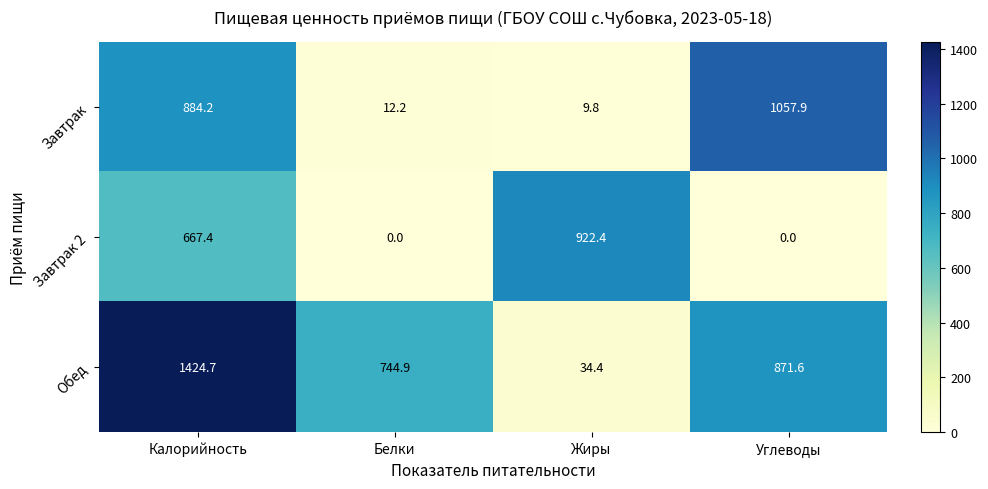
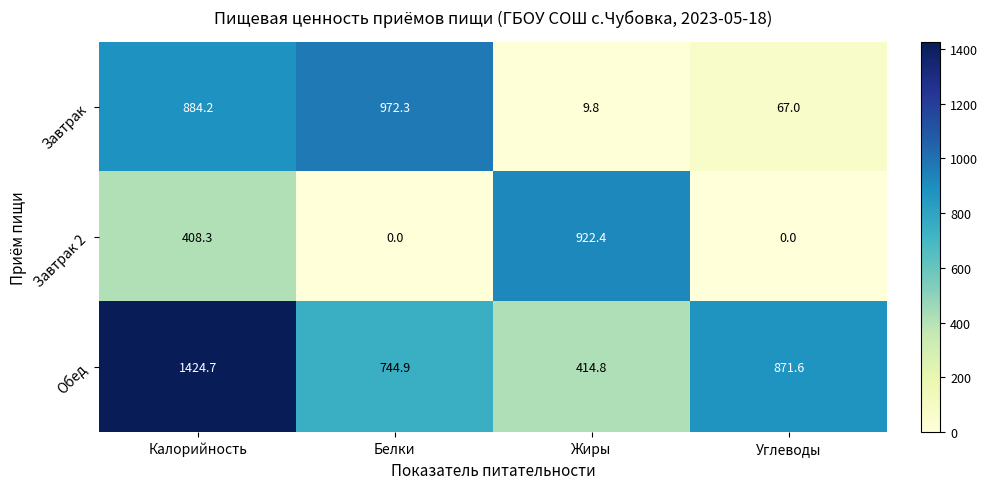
Завтрак, Белки: 12.2 -> 972.3
Завтрак, Углеводы: 1057.9 -> 67.0
Завтрак 2, Калорийность: 667.4 -> 408.3
Обед, Жиры: 34.4 -> 414.8
